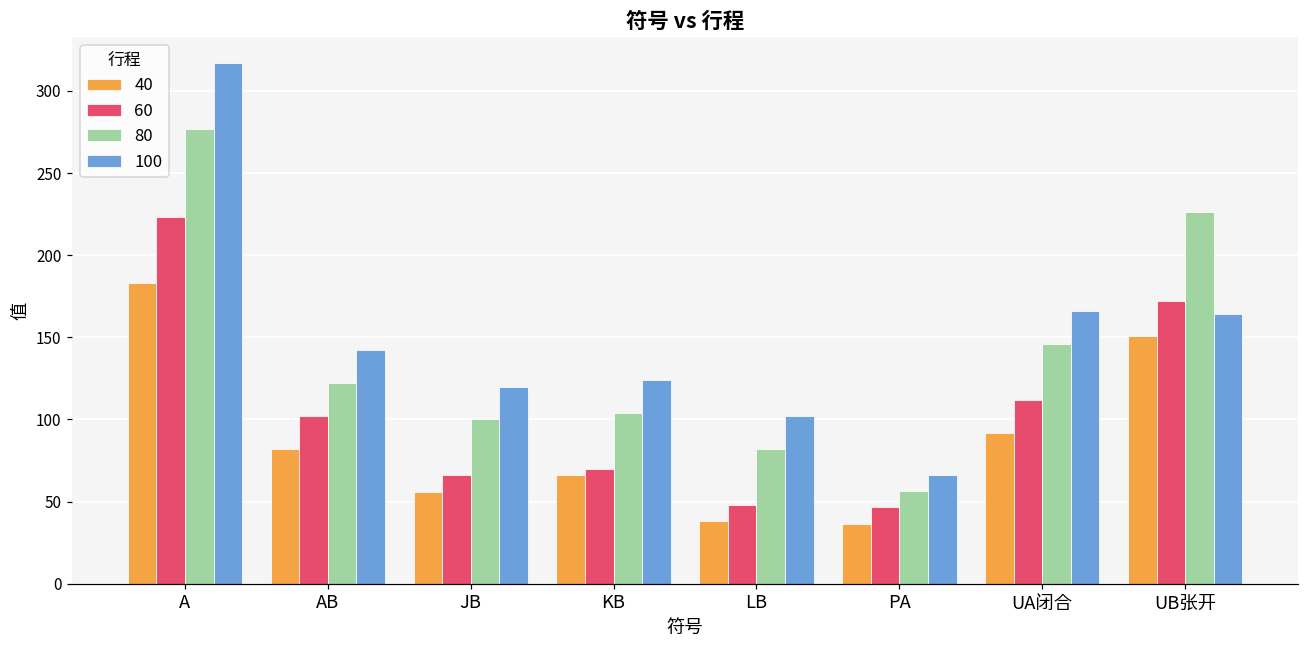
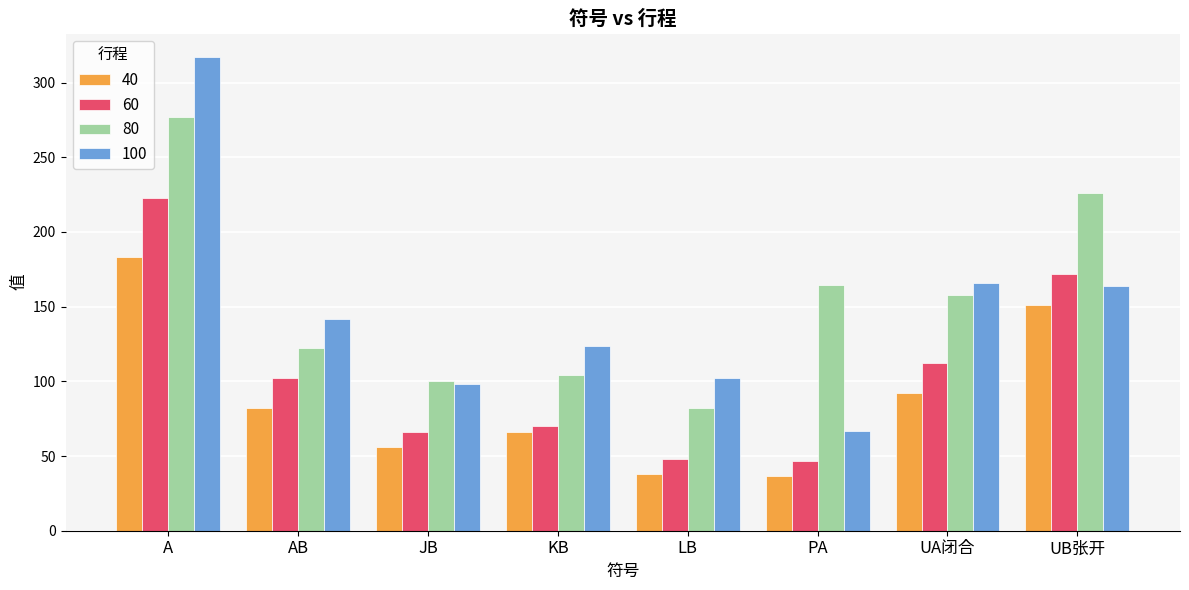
100, JB: 120 -> 98
80, PA: 57 -> 165
80, UA闭合: 146 -> 158
